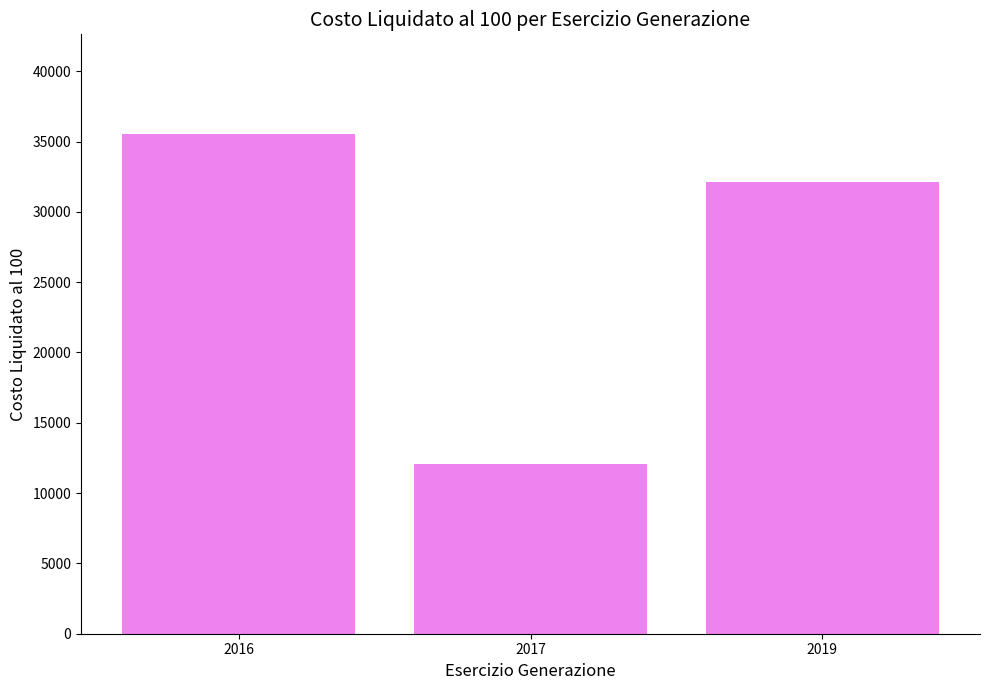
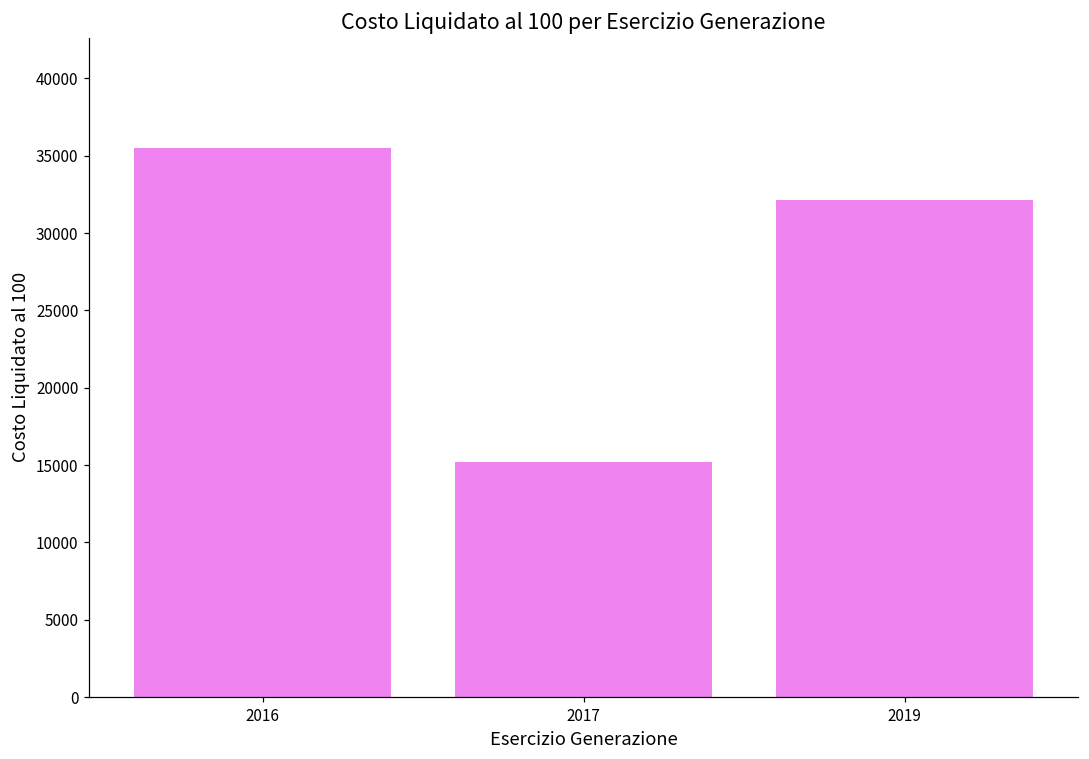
2017: 12000 -> 15200
